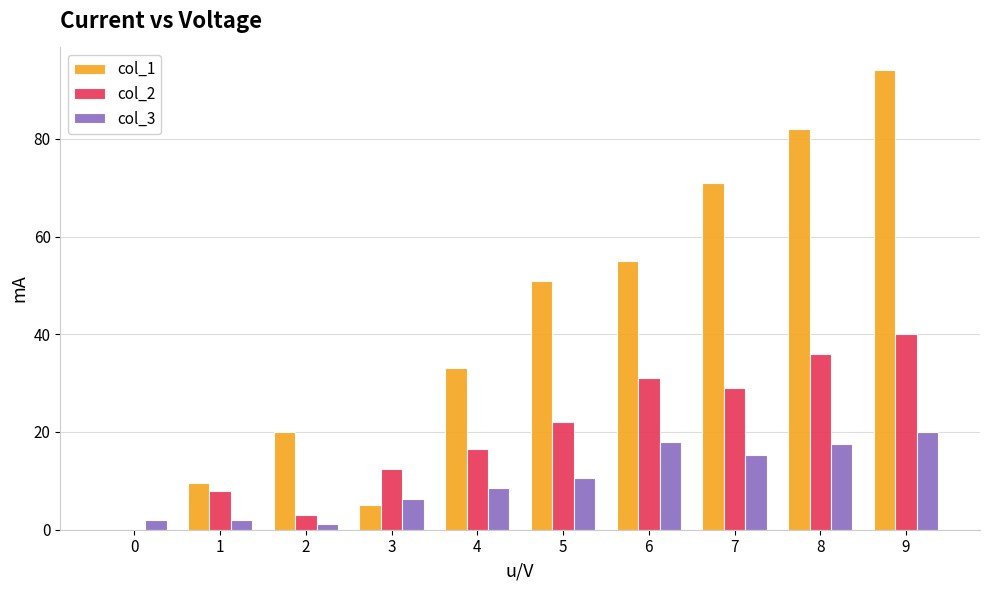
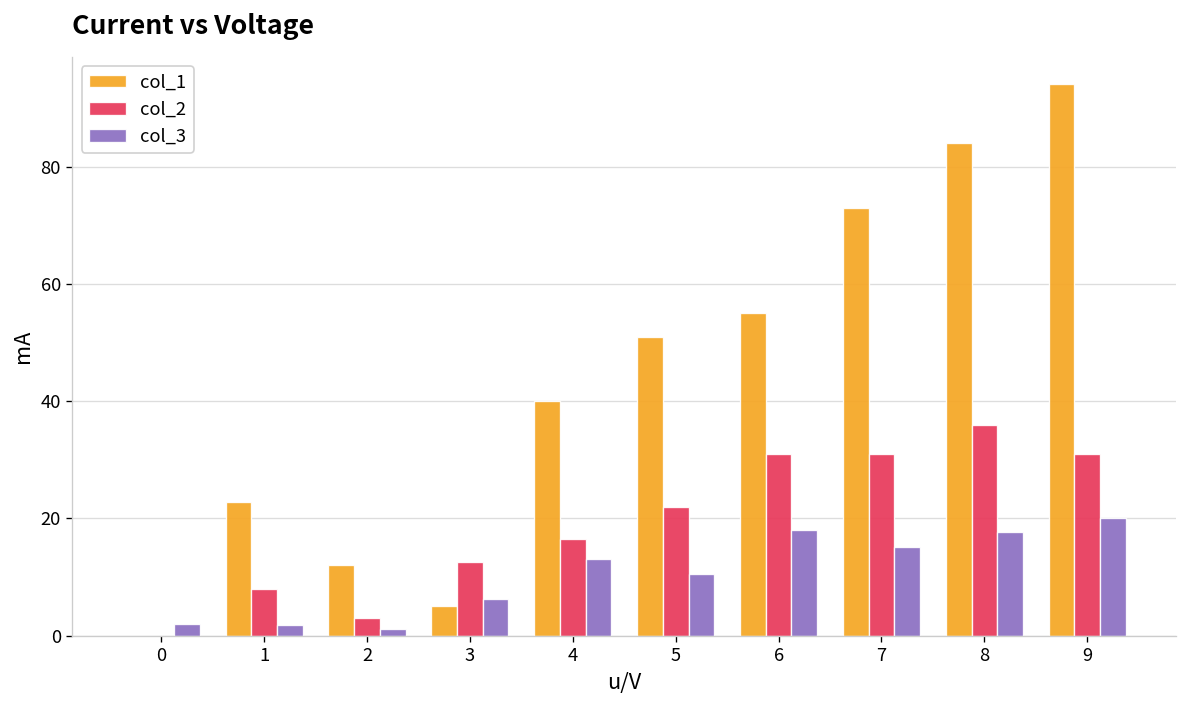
col_1, 1: 10 -> 23
col_1, 2: 20 -> 12
col_1, 4: 33 -> 40
col_3, 4: 9 -> 13
col_1, 7: 71 -> 73
col_2, 7: 29 -> 31
col_1, 8: 82 -> 84
col_2, 9: 40 -> 31
